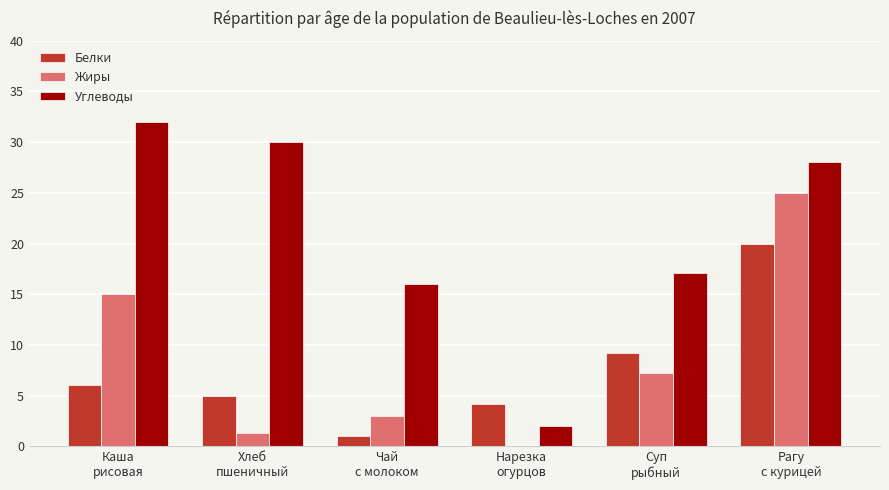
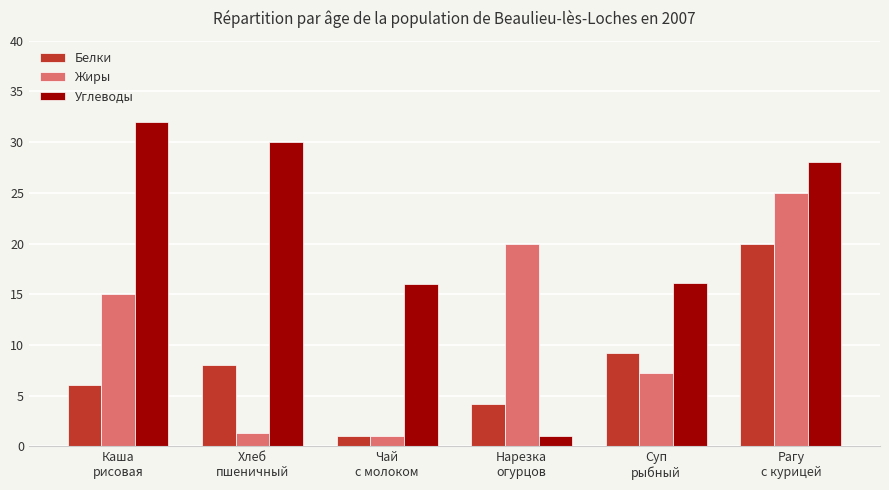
Белки, Хлеб пшеничный: 5 -> 8
Жиры, Чай с молоком: 3 -> 1
Жиры, Нарезка огурцов: 0 -> 20
Углеводы, Нарезка огурцов: 2 -> 1
Углеводы, Суп рыбный: 17.1 -> 16.1
